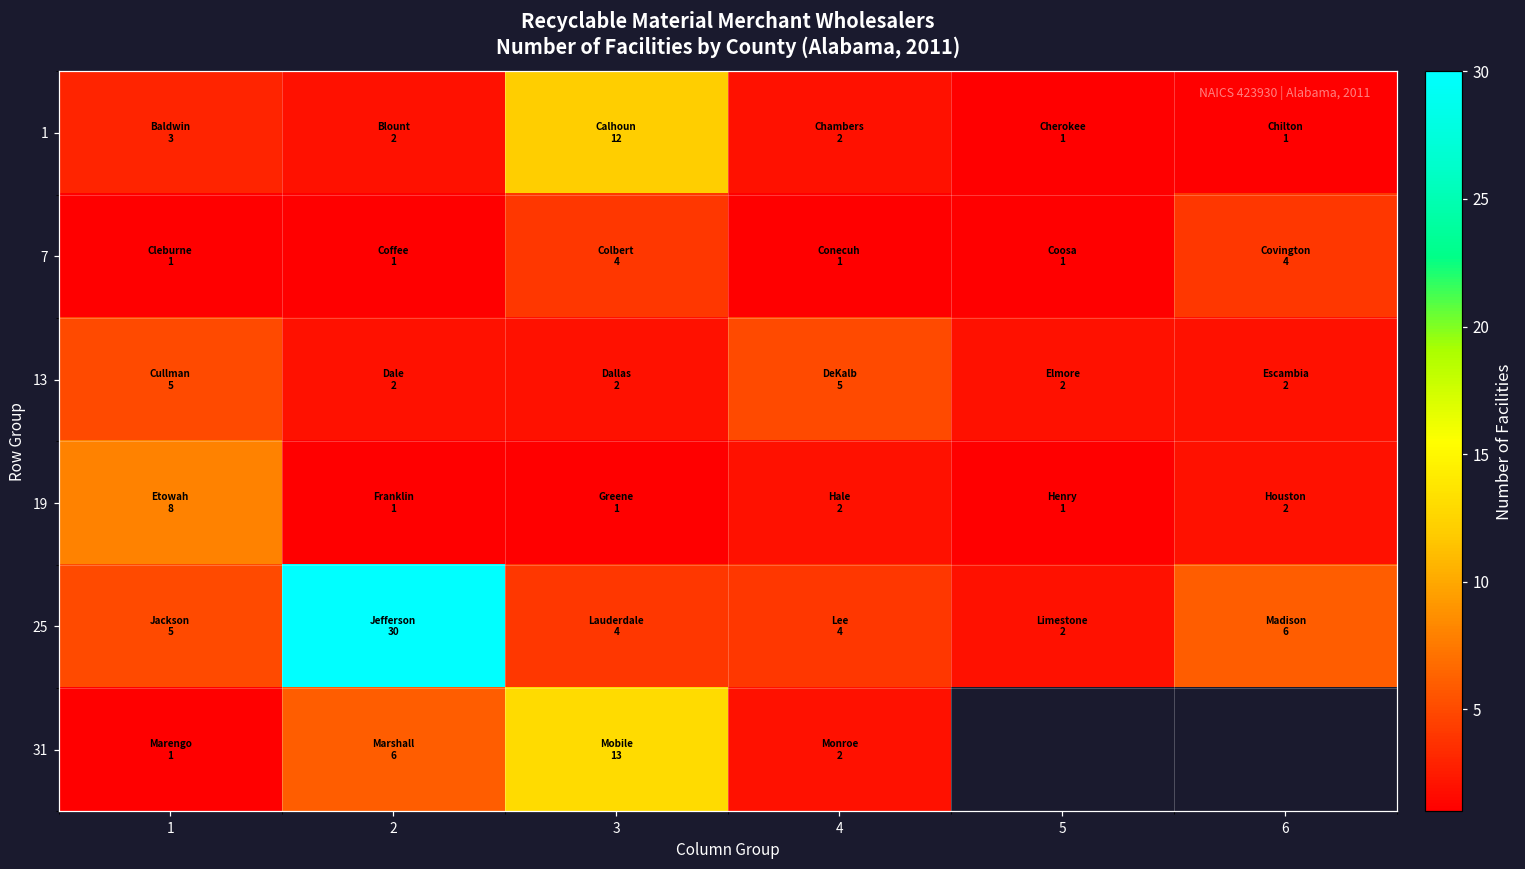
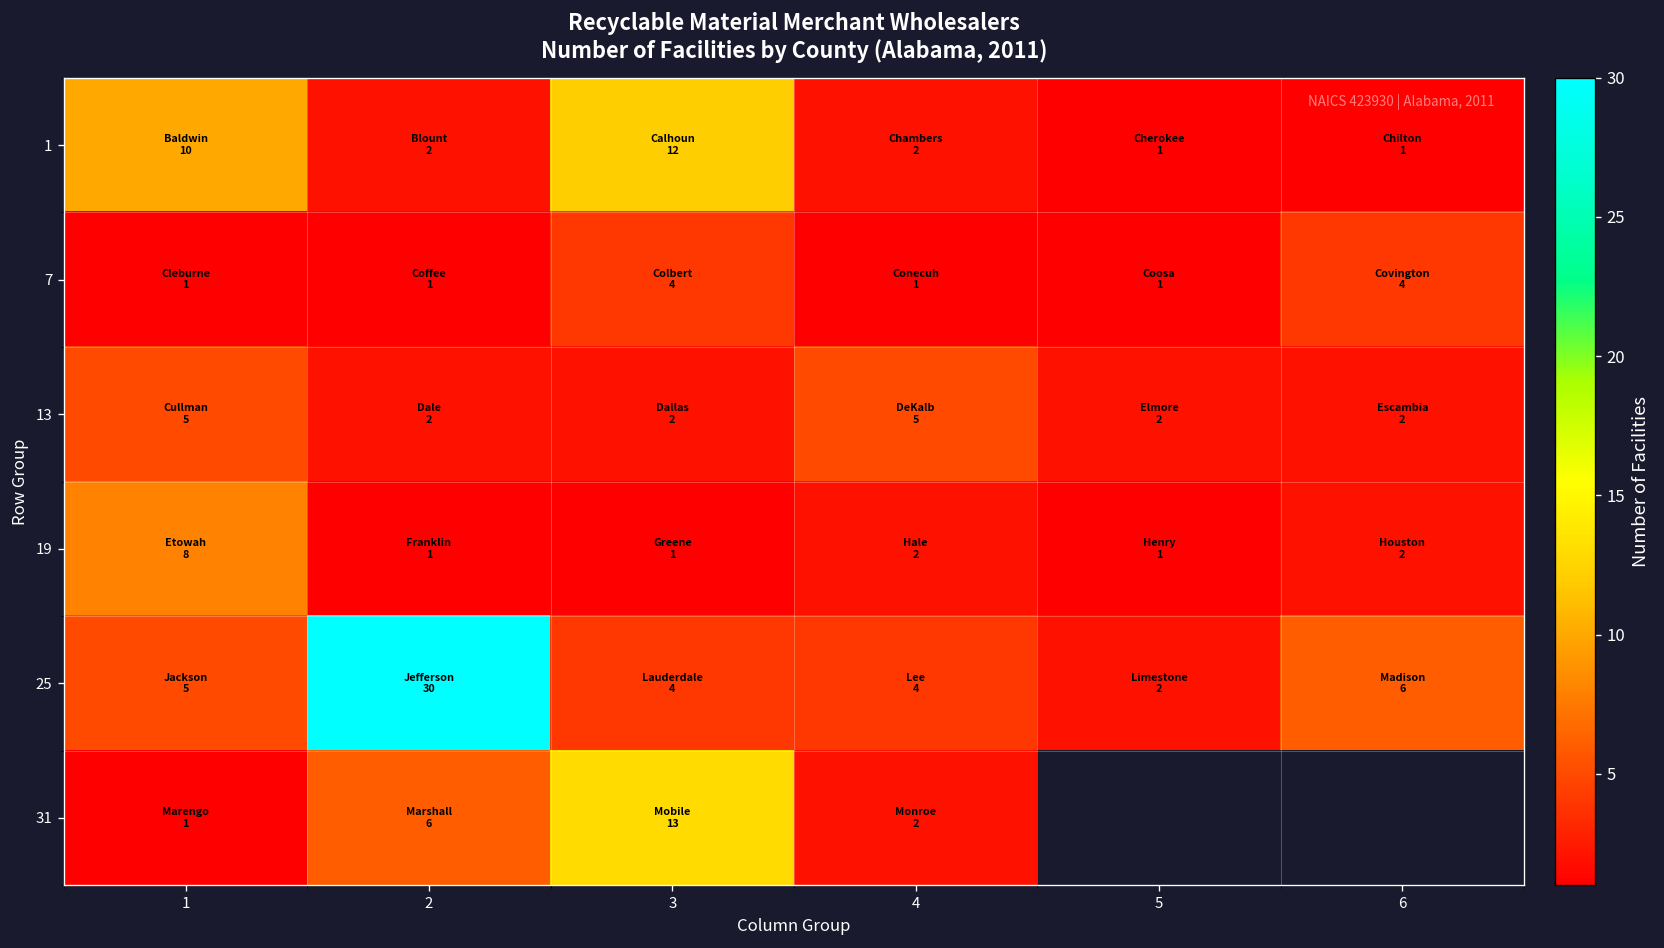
1, 1: 3 -> 10
